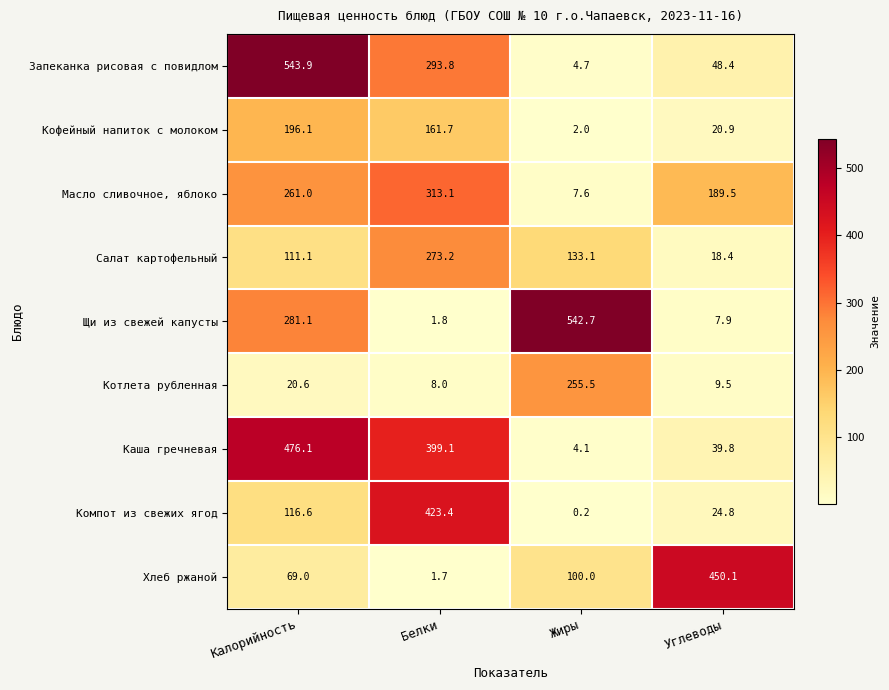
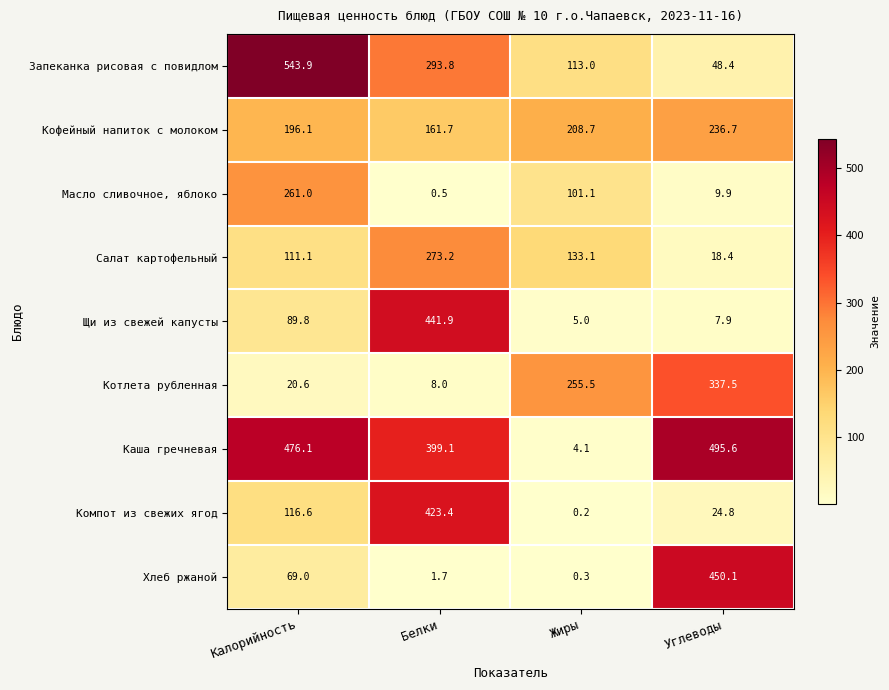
Запеканка рисовая с повидлом, Жиры: 4.7 -> 113.0
Кофейный напиток с молоком, Жиры: 2.0 -> 208.7
Кофейный напиток с молоком, Углеводы: 20.9 -> 236.7
Масло сливочное, яблоко, Белки: 313.1 -> 0.5
Масло сливочное, яблоко, Жиры: 7.6 -> 101.1
Масло сливочное, яблоко, Углеводы: 189.5 -> 9.9
Щи из свежей капусты, Калорийность: 281.1 -> 89.8
Щи из свежей капусты, Белки: 1.8 -> 441.9
Щи из свежей капусты, Жиры: 542.7 -> 5.0
Котлета рубленная, Углеводы: 9.5 -> 337.5
Каша гречневая, Углеводы: 39.8 -> 495.6
Хлеб ржаной, Жиры: 100.0 -> 0.3
